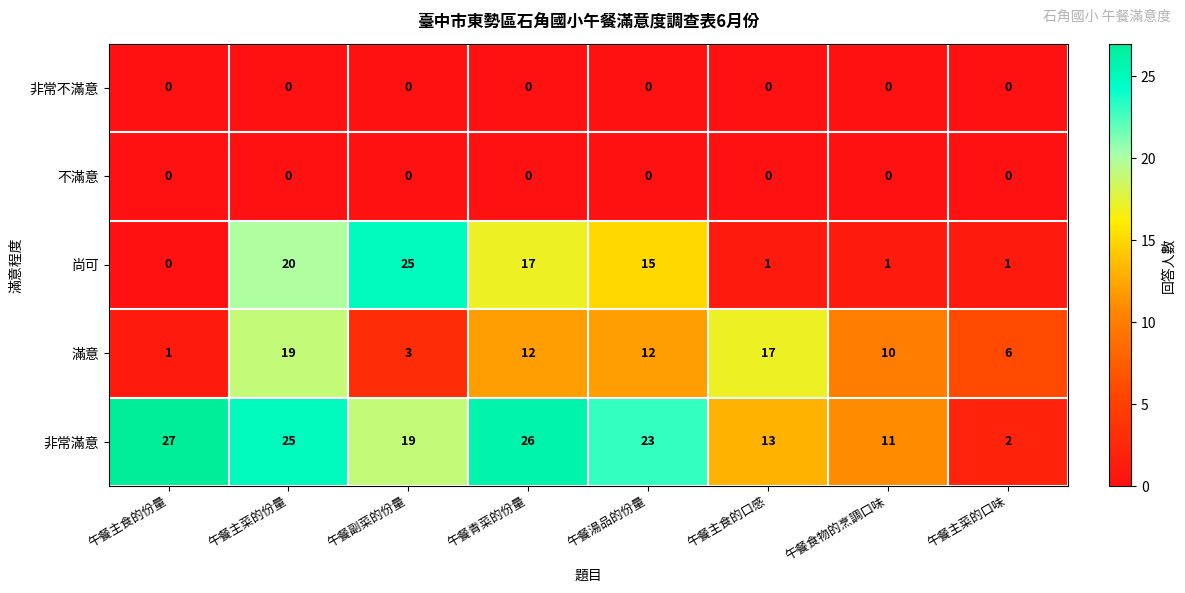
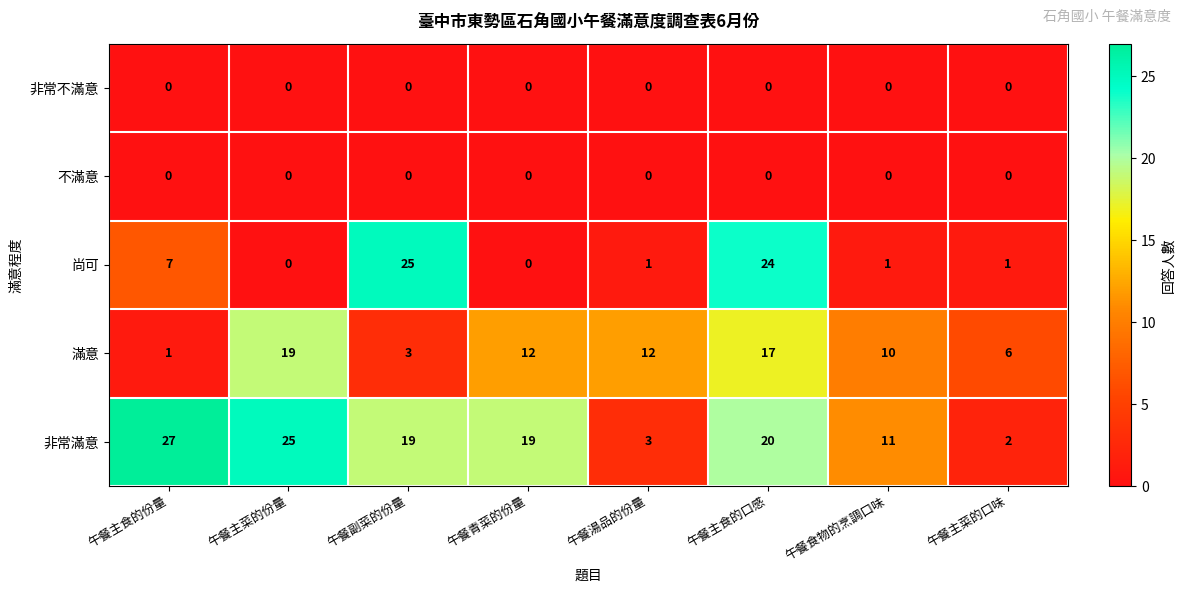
尚可, 午餐主食的份量: 0 -> 7
尚可, 午餐主菜的份量: 20 -> 0
尚可, 午餐青菜的份量: 17 -> 0
尚可, 午餐湯品的份量: 15 -> 1
尚可, 午餐主食的口感: 1 -> 24
非常滿意, 午餐青菜的份量: 26 -> 19
非常滿意, 午餐湯品的份量: 23 -> 3
非常滿意, 午餐主食的口感: 13 -> 20
